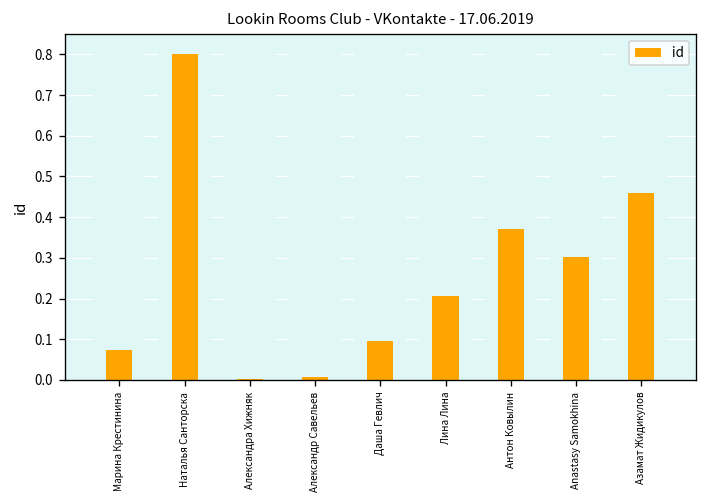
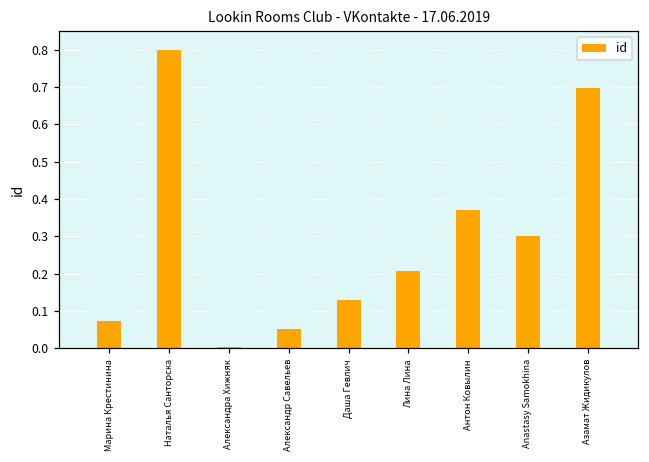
id, Александр Савельев: 0.01 -> 0.05
id, Даша Гевлич: 0.10 -> 0.13
id, Азамат Жидикулов: 0.46 -> 0.70
